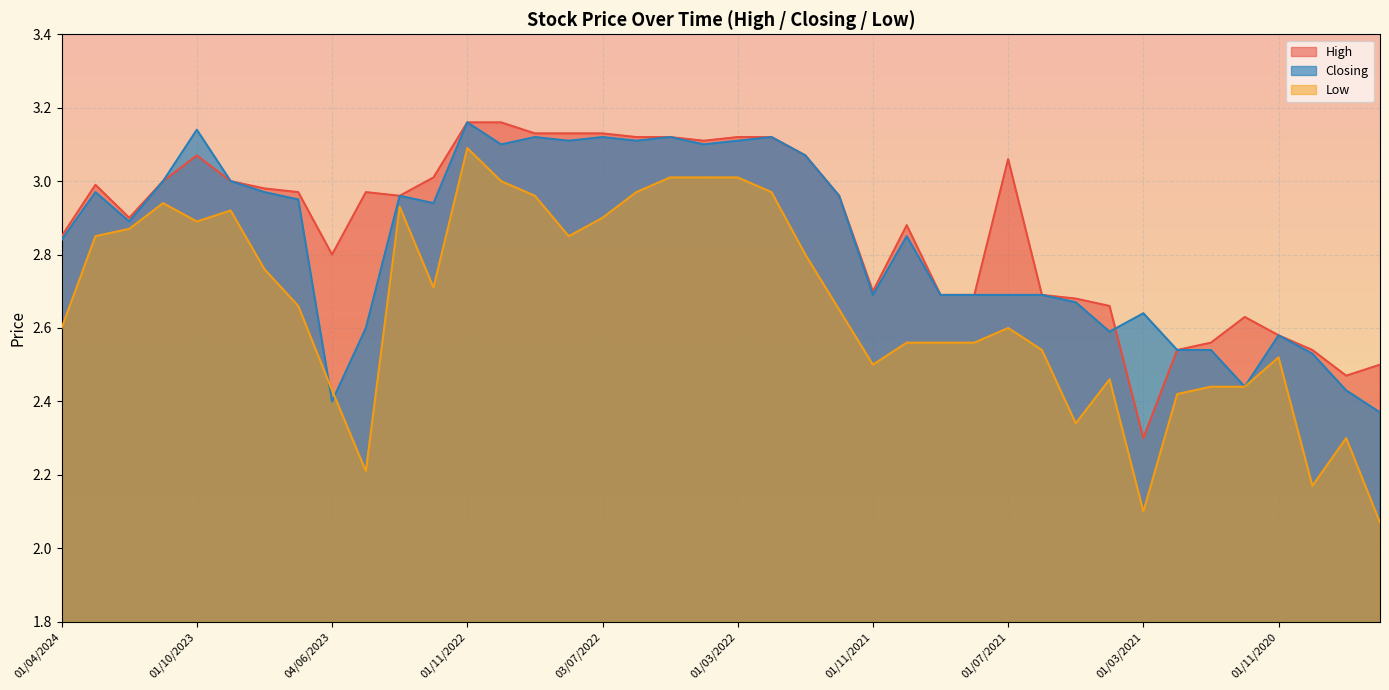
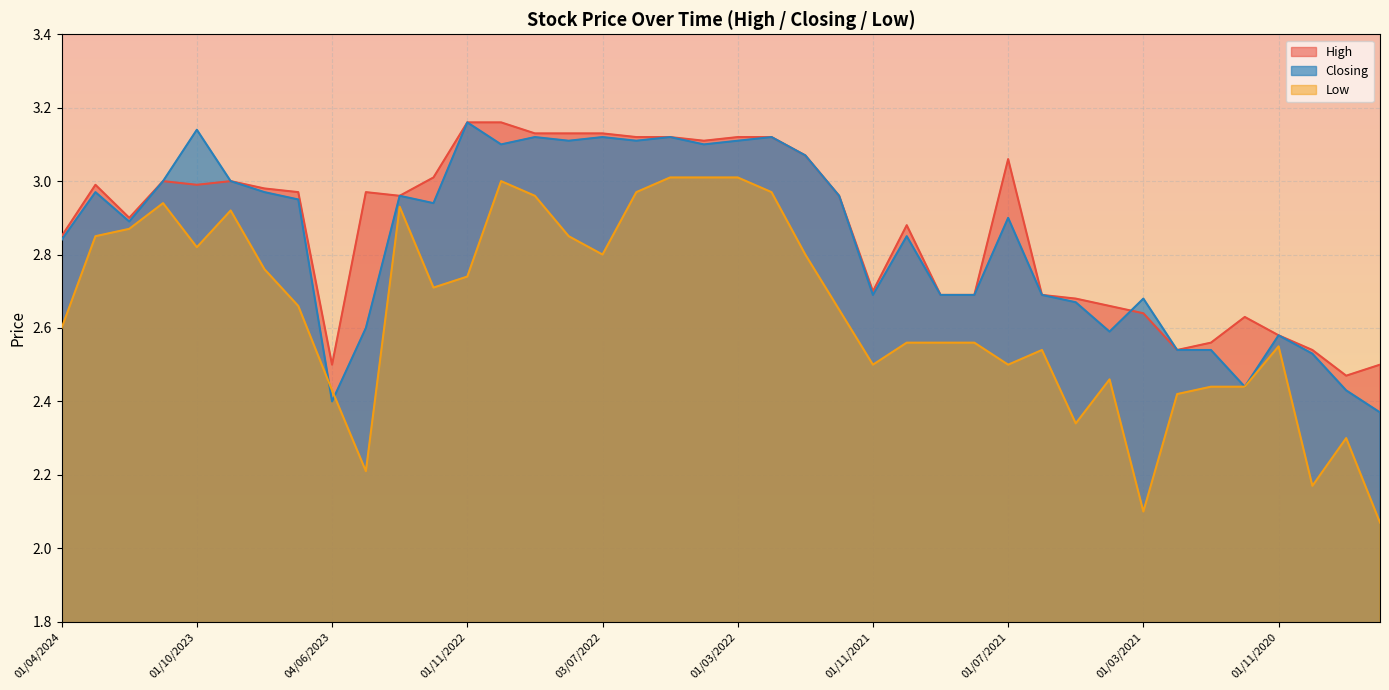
High, 01/10/2023: 3.07 -> 2.99
Low, 01/10/2023: 2.89 -> 2.82
High, 04/06/2023: 2.8 -> 2.5
Low, 01/11/2022: 3.09 -> 2.74
Low, 03/07/2022: 2.9 -> 2.8
Closing, 01/07/2021: 2.69 -> 2.90
Low, 01/07/2021: 2.6 -> 2.5
High, 01/03/2021: 2.30 -> 2.64
Closing, 01/03/2021: 2.64 -> 2.68
Low, 01/11/2020: 2.52 -> 2.55
